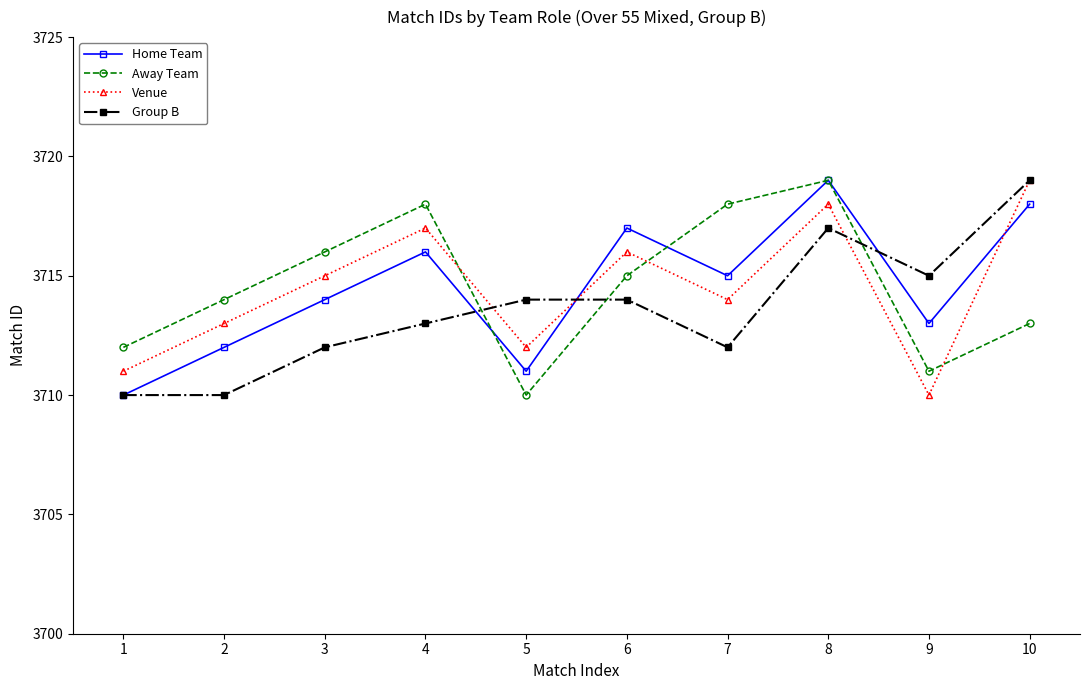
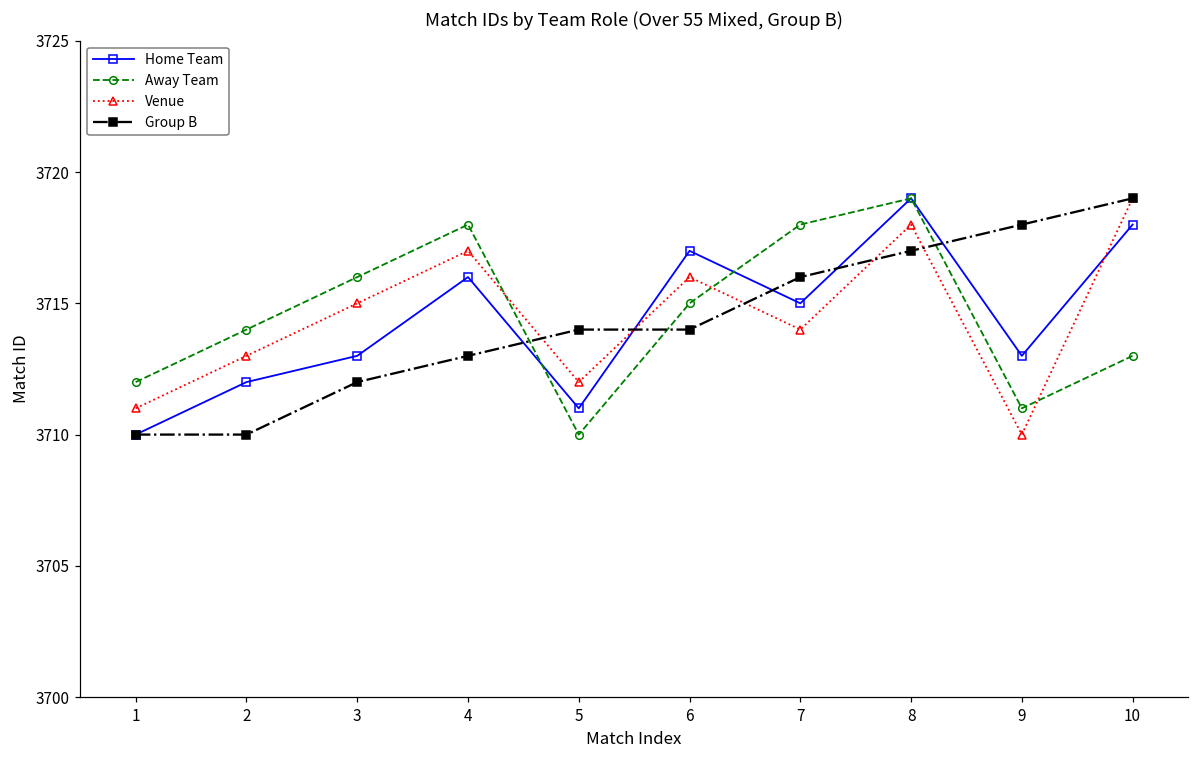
Home Team, 3: 3714 -> 3713
Group B, 7: 3712 -> 3716
Group B, 9: 3715 -> 3718
